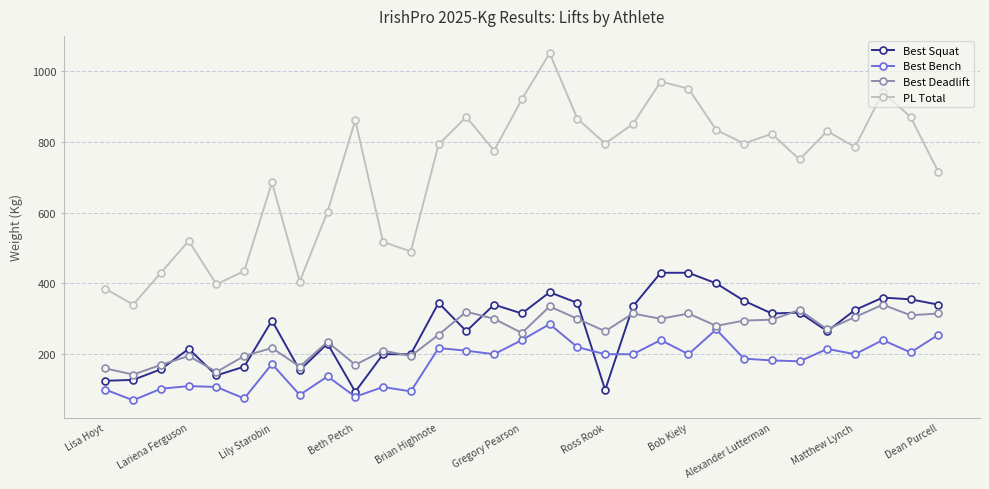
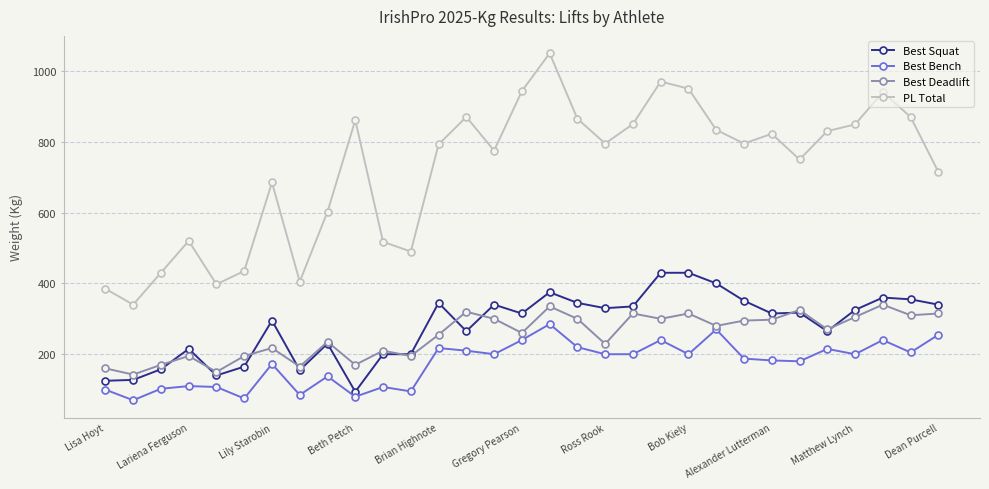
PL Total, Gregory Pearson: 920 -> 940
Best Squat, Ross Rook: 100 -> 330
Best Deadlift, Ross Rook: 270 -> 230
PL Total, Matthew Lynch: 790 -> 850
